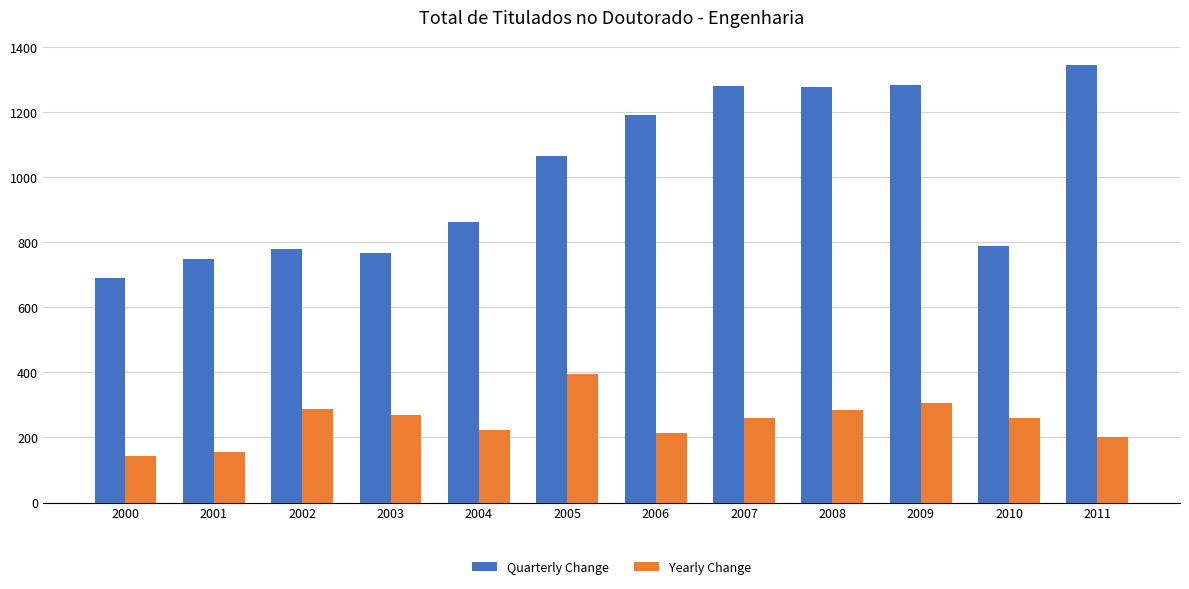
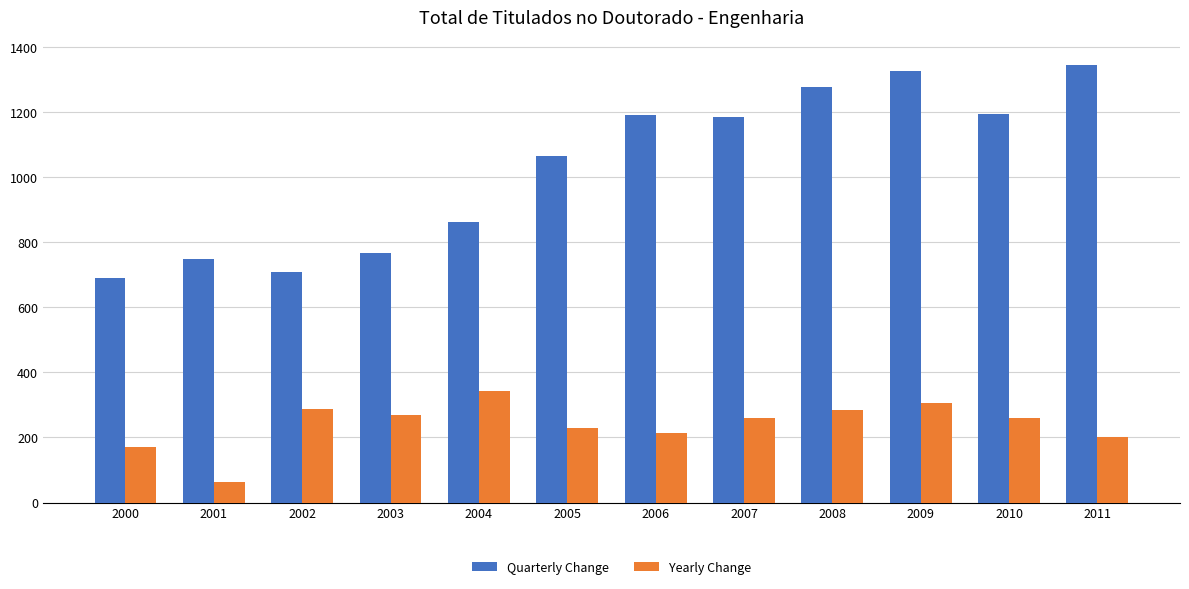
Yearly Change, 2000: 140 -> 170
Yearly Change, 2001: 160 -> 60
Quarterly Change, 2002: 780 -> 710
Yearly Change, 2004: 220 -> 340
Yearly Change, 2005: 400 -> 230
Quarterly Change, 2007: 1280 -> 1180
Quarterly Change, 2009: 1280 -> 1330
Quarterly Change, 2010: 790 -> 1200
